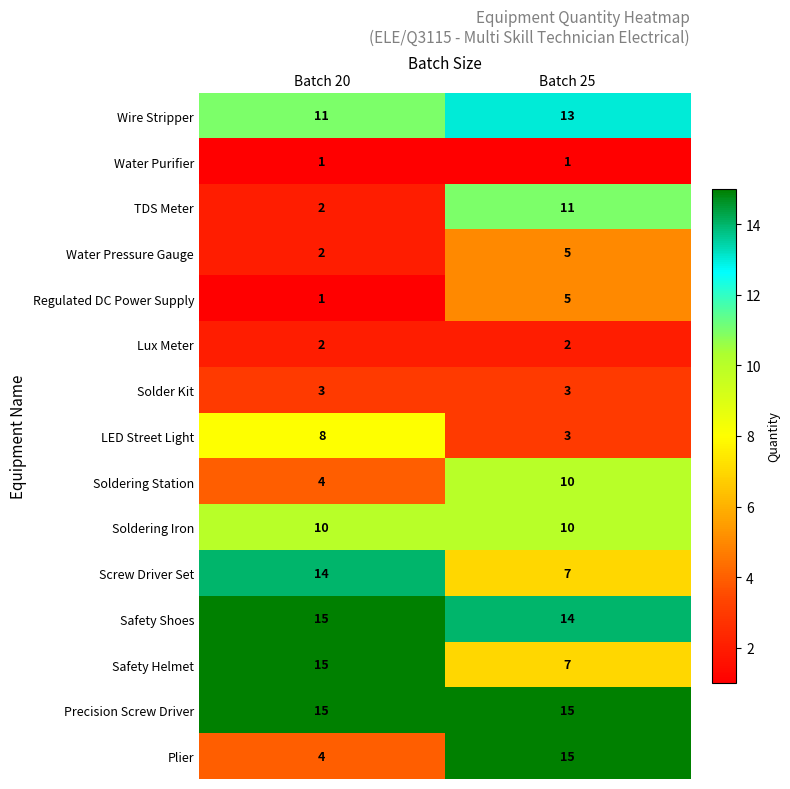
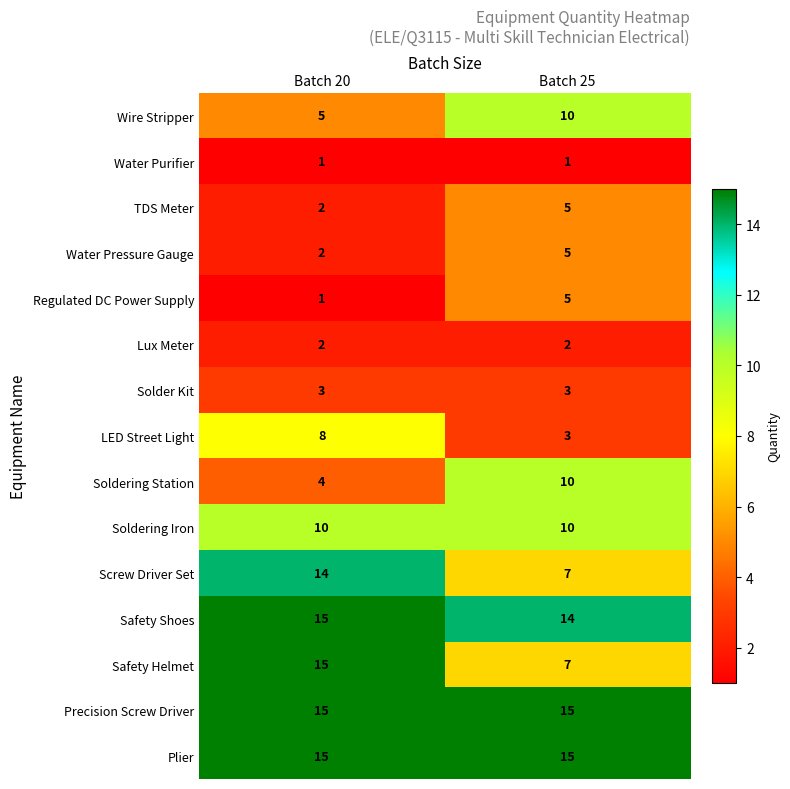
Wire Stripper, Batch 20: 11 -> 5
Wire Stripper, Batch 25: 13 -> 10
TDS Meter, Batch 25: 11 -> 5
Plier, Batch 20: 4 -> 15
